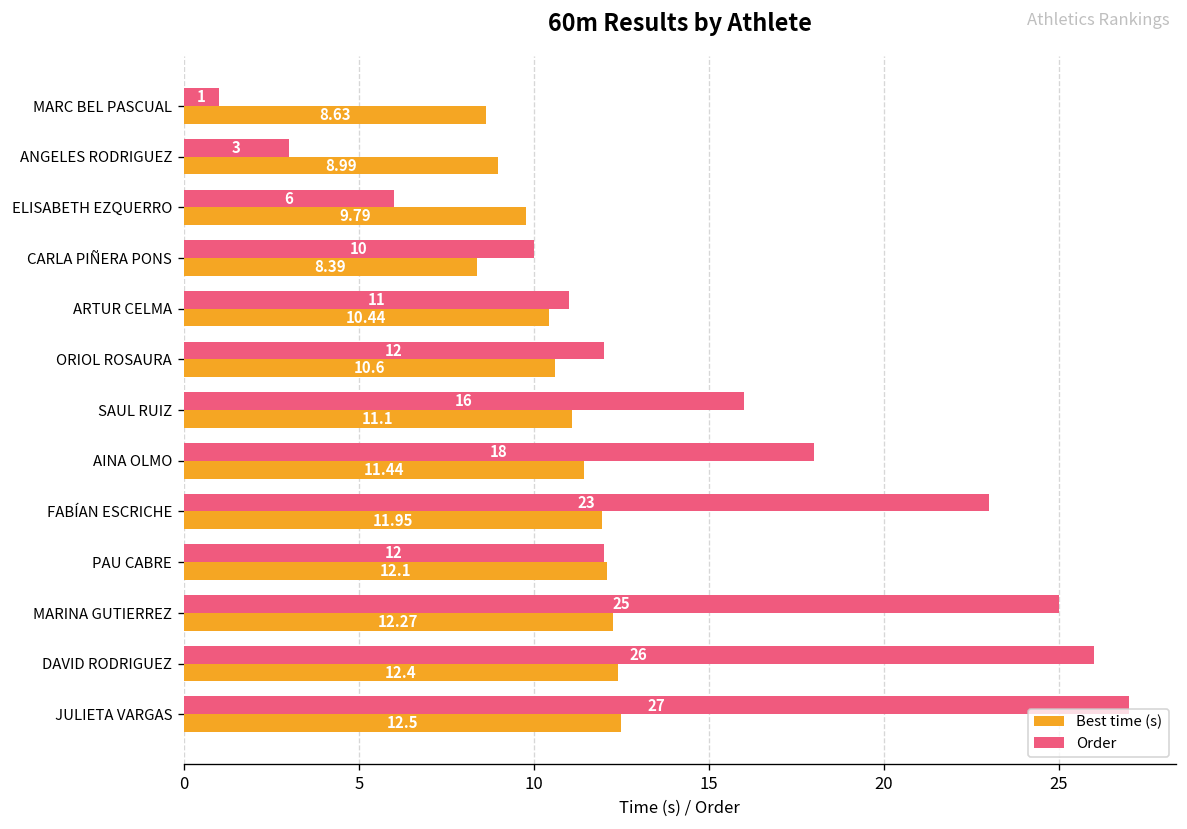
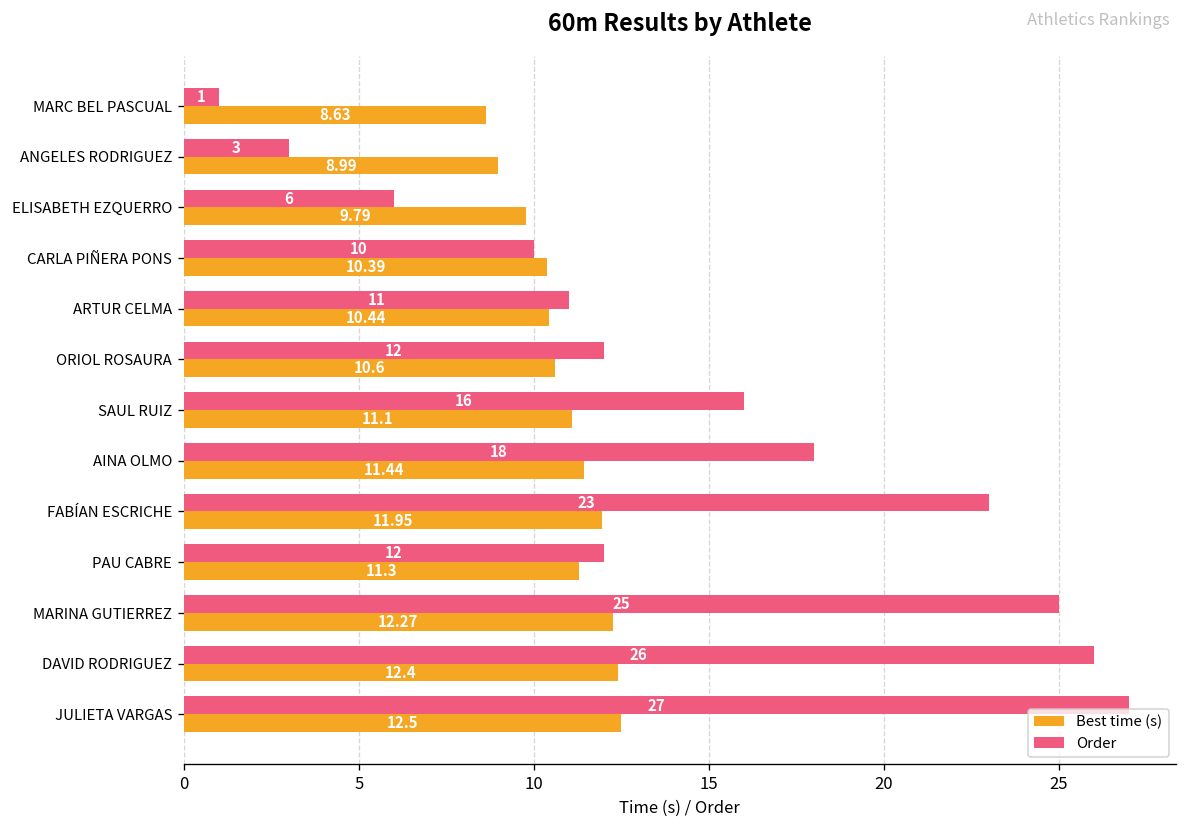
Best time (s), CARLA PIÑERA PONS: 8.39 -> 10.39
Best time (s), PAU CABRE: 12.1 -> 11.3
